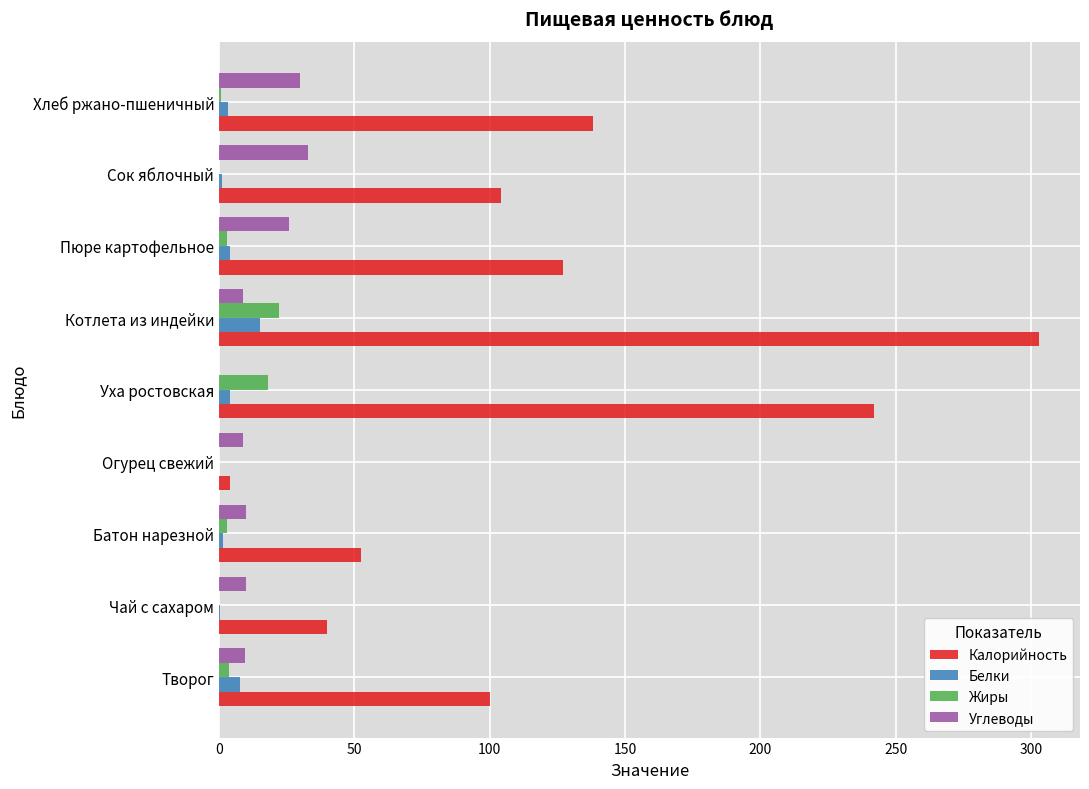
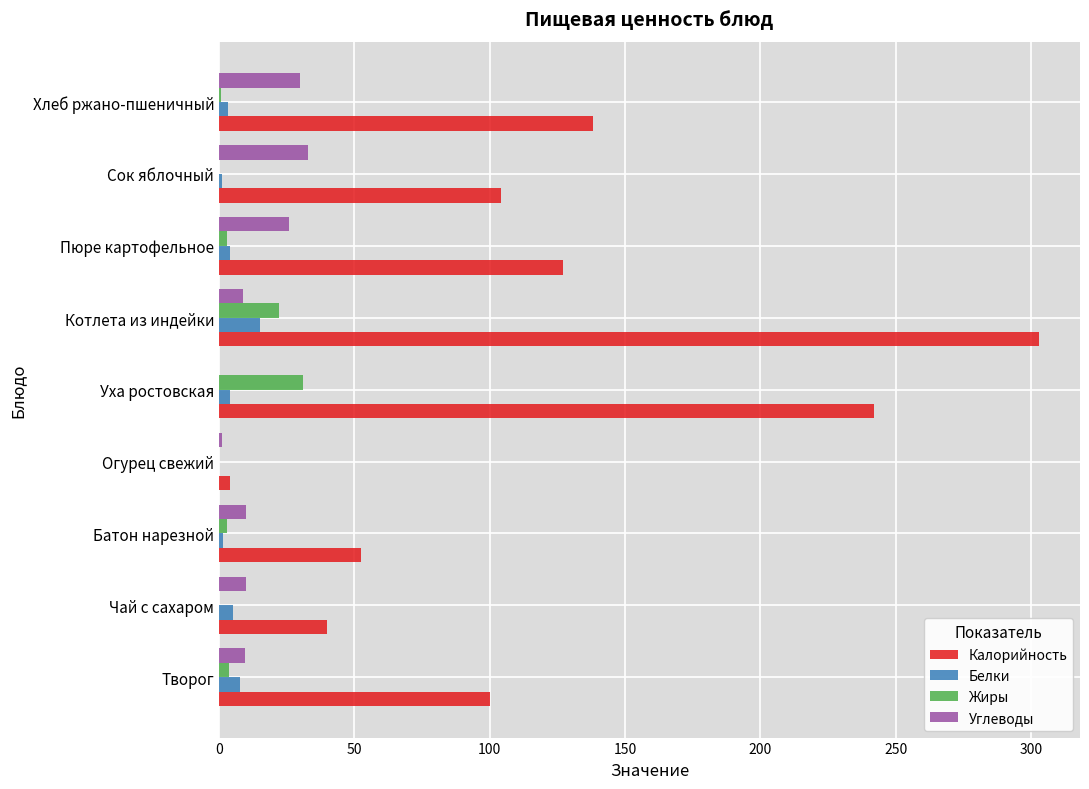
Жиры, Уха ростовская: 18 -> 31
Углеводы, Огурец свежий: 9 -> 1
Белки, Чай с сахаром: 1 -> 5
